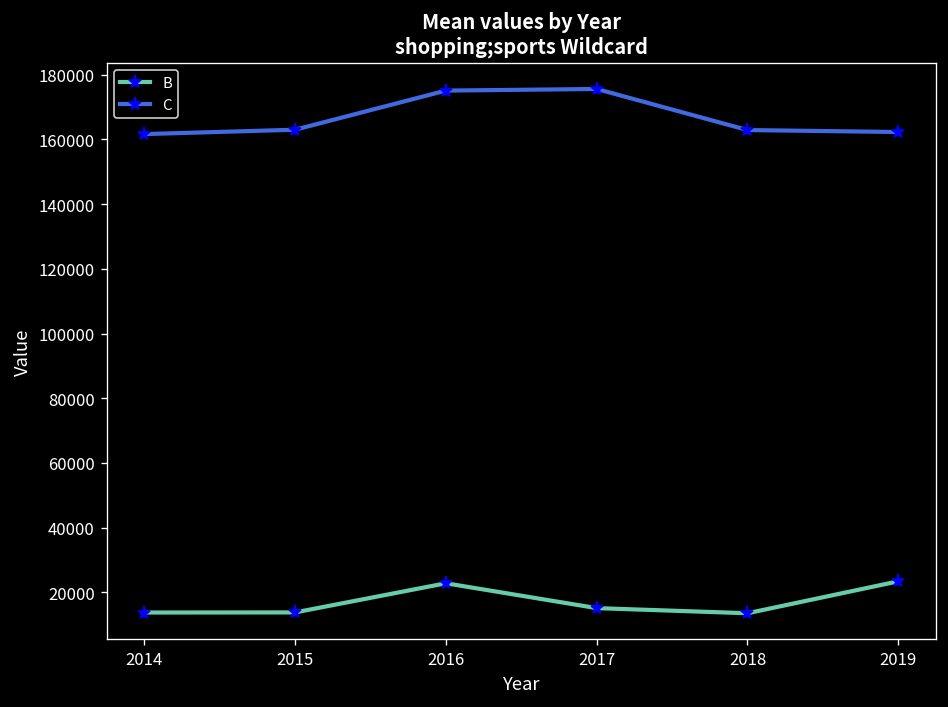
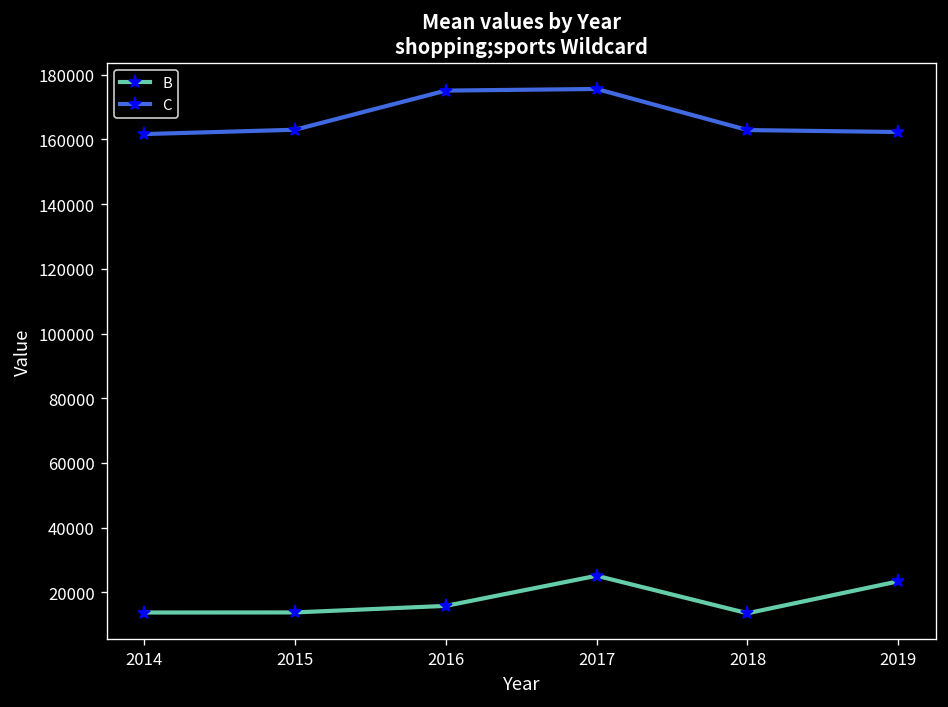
B, 2016: 23000 -> 16000
B, 2017: 15000 -> 25000
